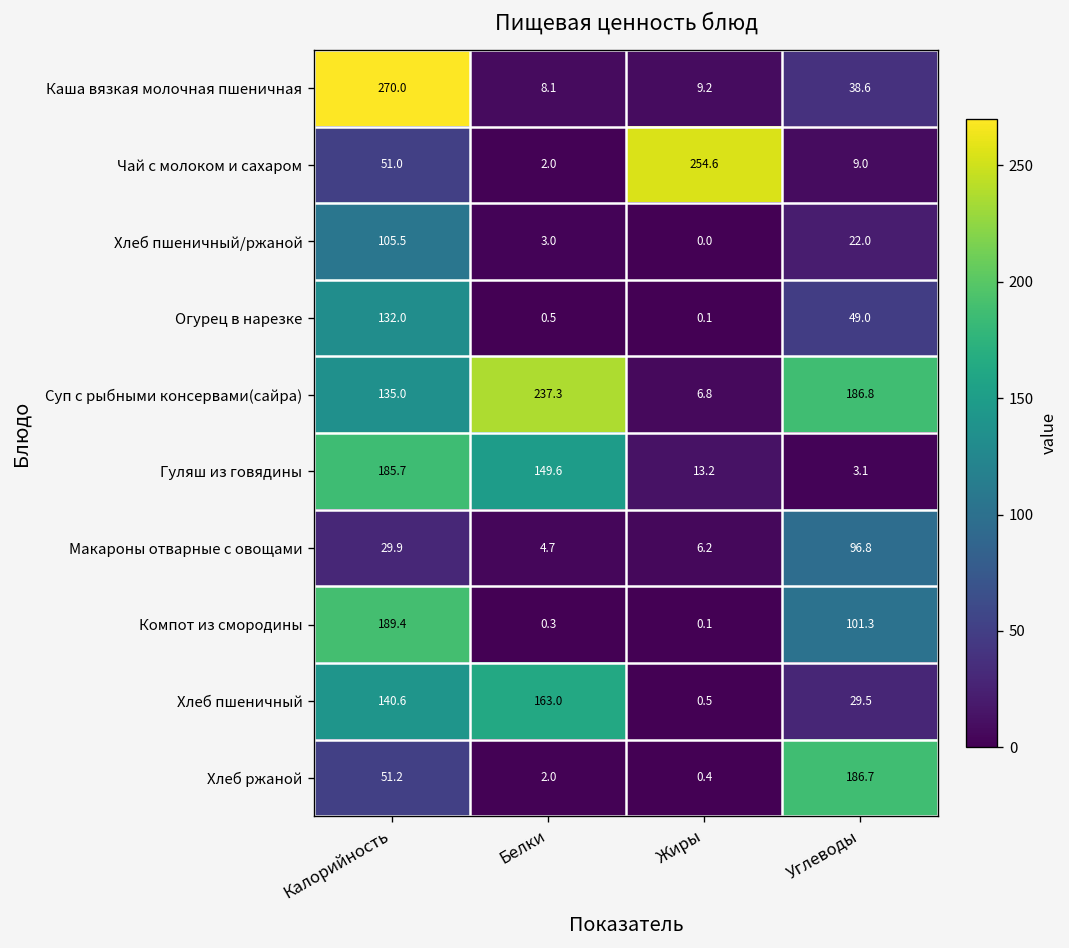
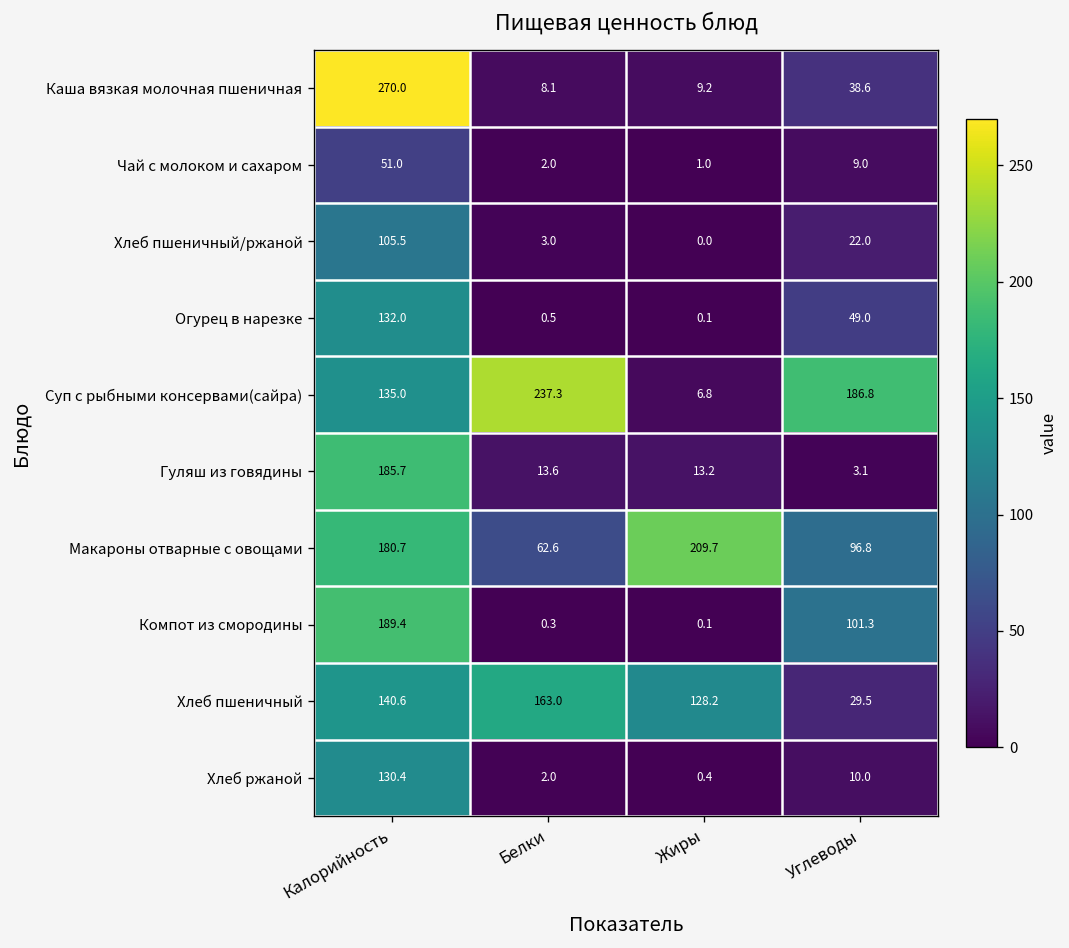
Чай с молоком и сахаром, Жиры: 254.6 -> 1.0
Гуляш из говядины, Белки: 149.6 -> 13.6
Макароны отварные с овощами, Калорийность: 29.9 -> 180.7
Макароны отварные с овощами, Белки: 4.7 -> 62.6
Макароны отварные с овощами, Жиры: 6.2 -> 209.7
Хлеб пшеничный, Жиры: 0.5 -> 128.2
Хлеб ржаной, Калорийность: 51.2 -> 130.4
Хлеб ржаной, Углеводы: 186.7 -> 10.0
